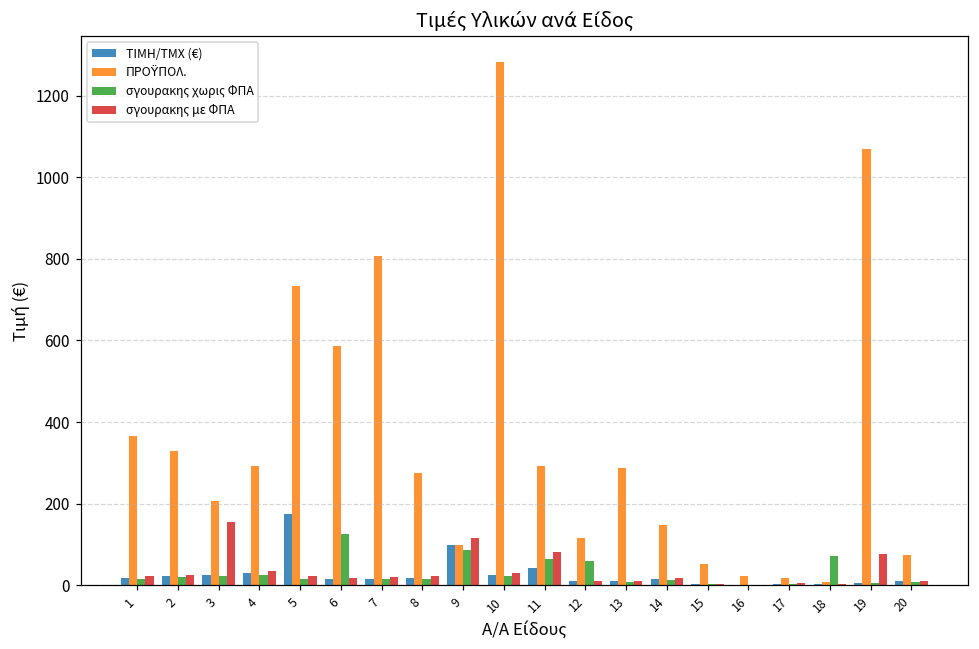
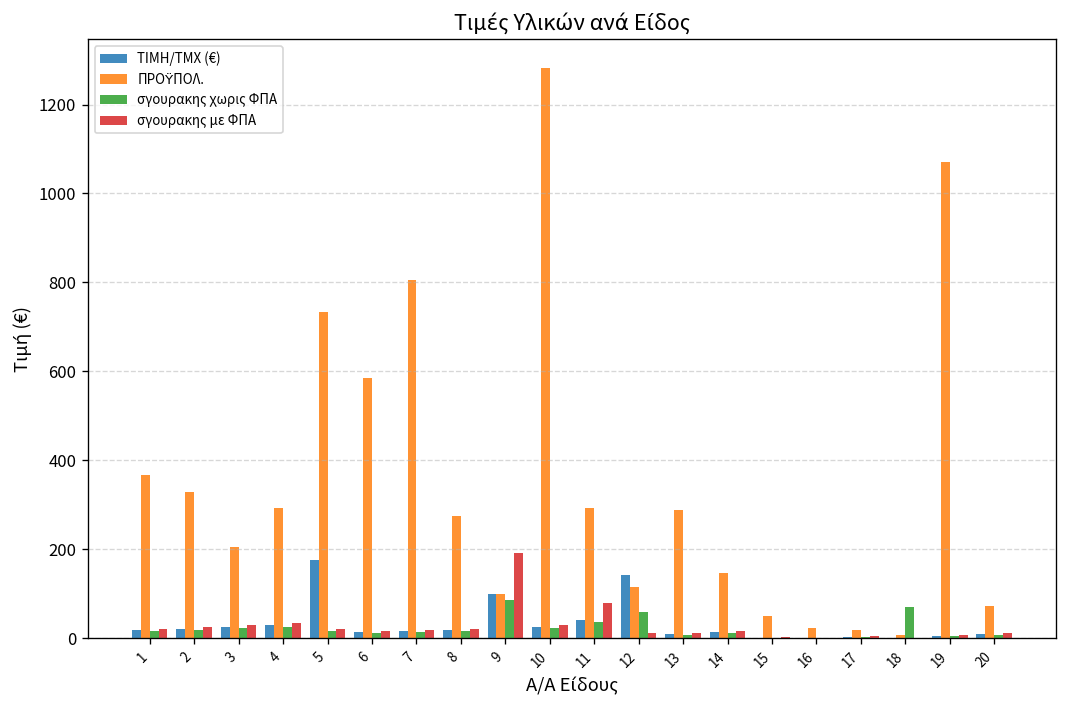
σγουρακης με ΦΠΑ, 3: 160 -> 30
σγουρακης χωρις ΦΠΑ, 6: 130 -> 10
σγουρακης με ΦΠΑ, 9: 120 -> 190
σγουρακης χωρις ΦΠΑ, 11: 60 -> 40
ΤΙΜΗ/ΤΜΧ (€), 12: 10 -> 140
σγουρακης με ΦΠΑ, 19: 80 -> 10
